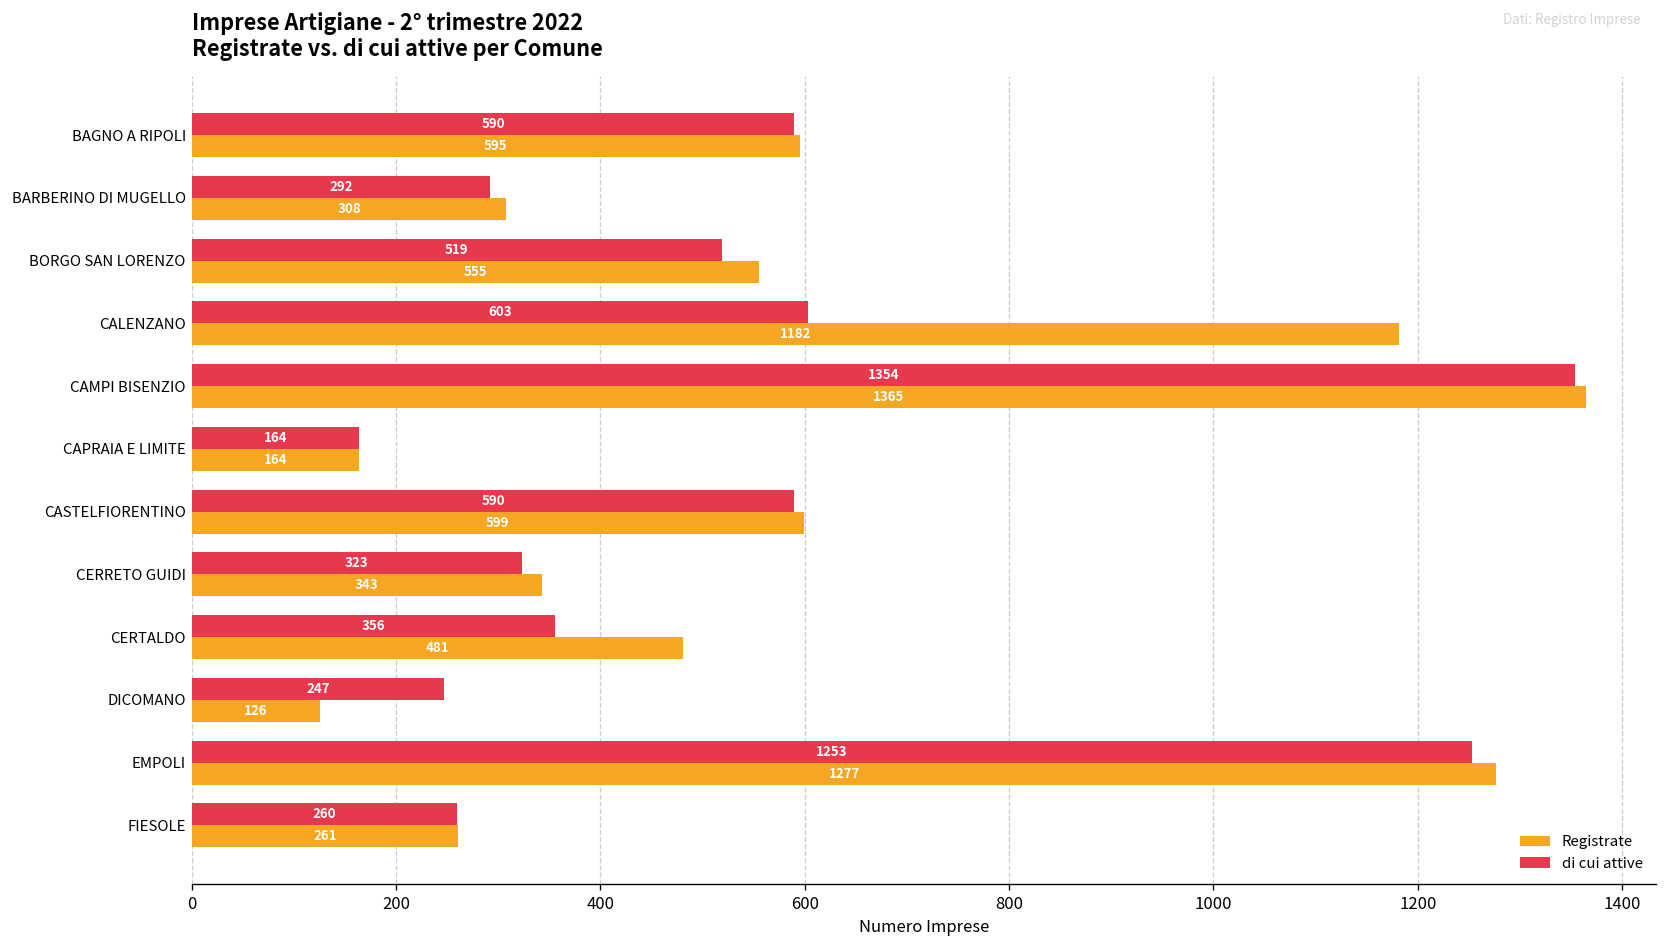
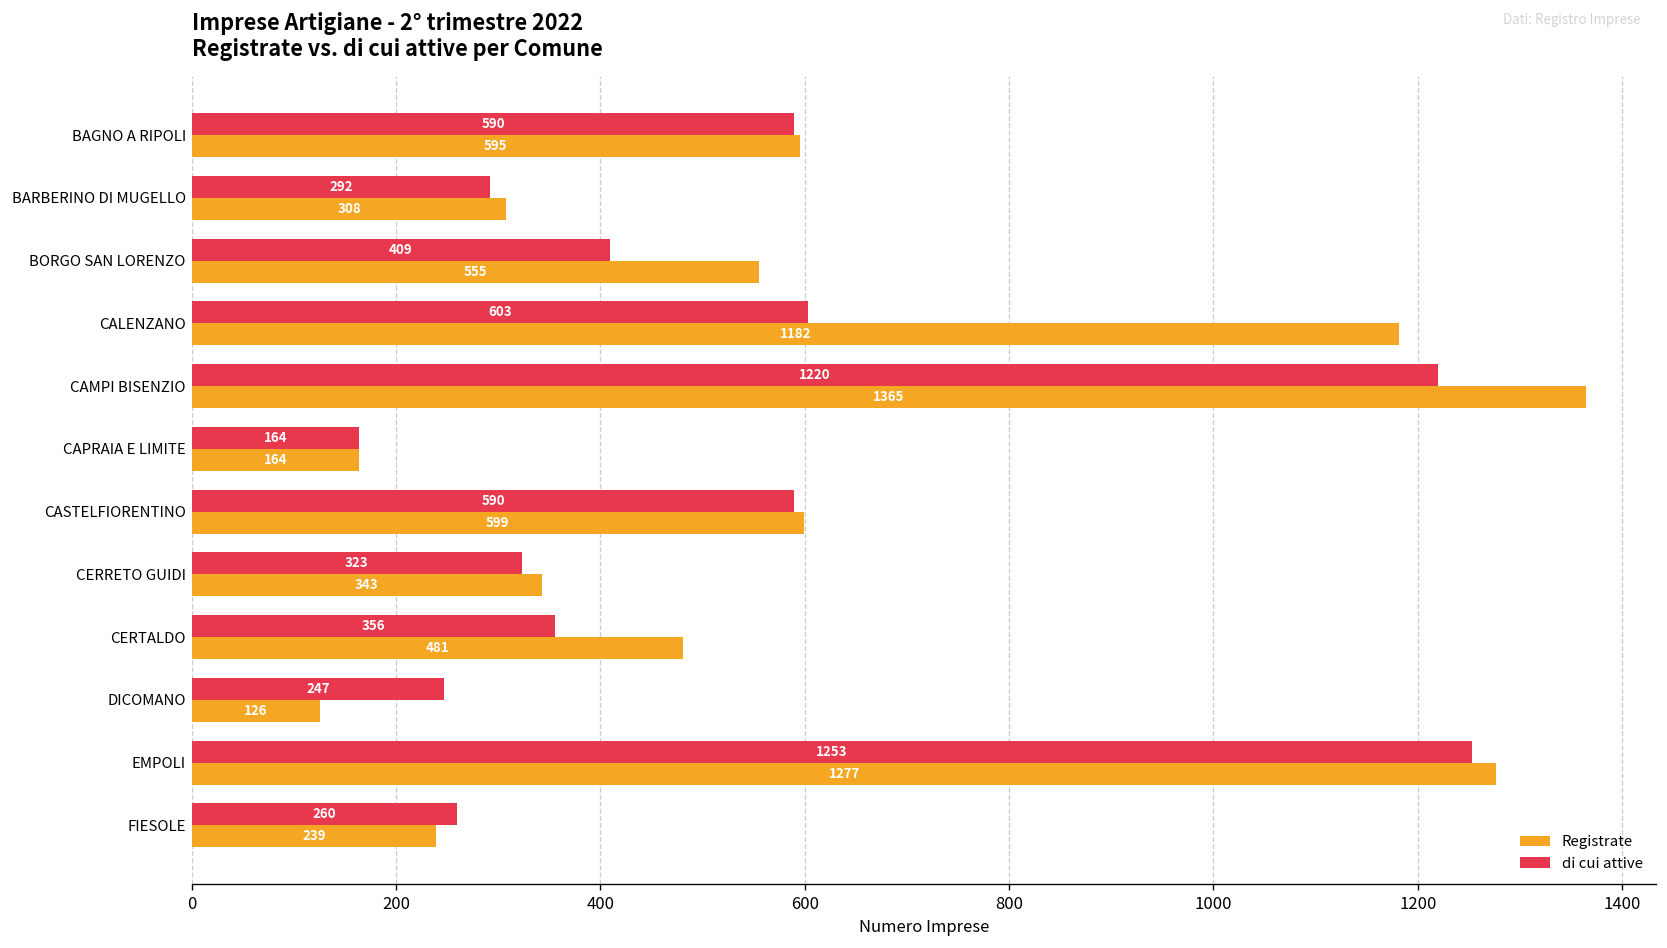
di cui attive, BORGO SAN LORENZO: 519 -> 409
di cui attive, CAMPI BISENZIO: 1354 -> 1220
Registrate, FIESOLE: 261 -> 239
